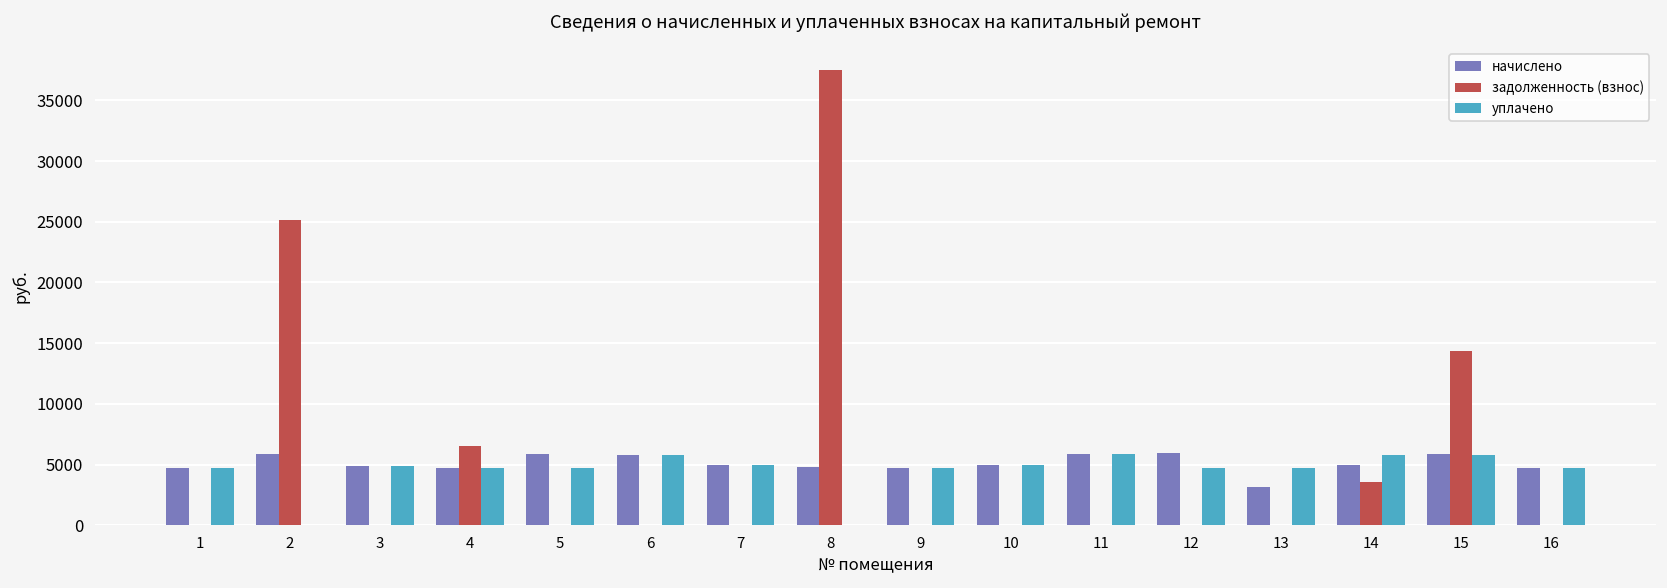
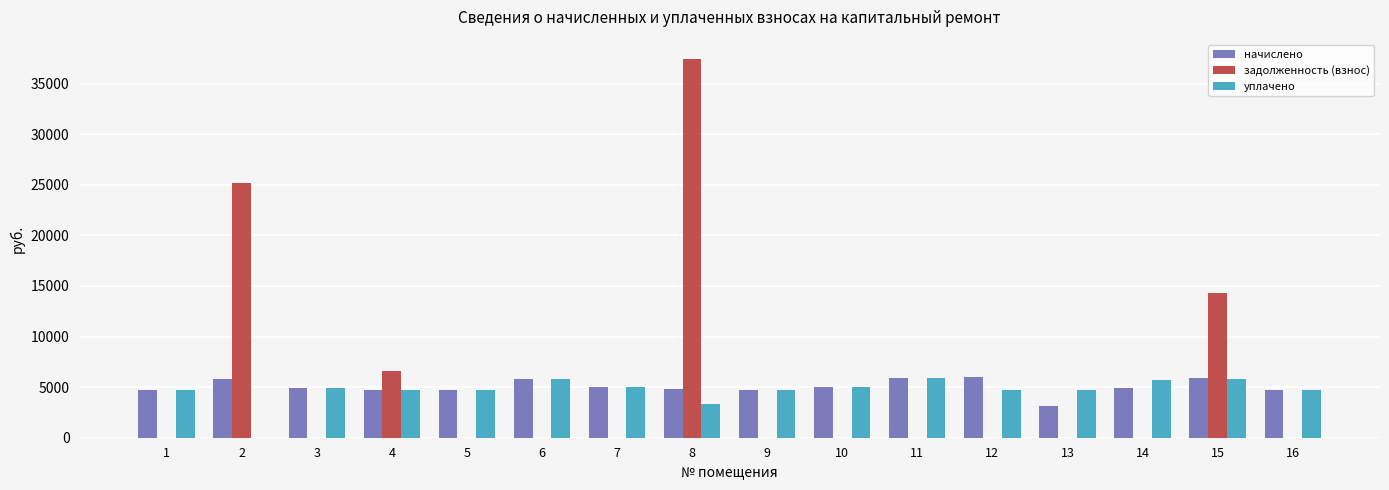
начислено, 5: 5800 -> 4700
уплачено, 8: 0 -> 3400
задолженность (взнос), 14: 3600 -> 0
